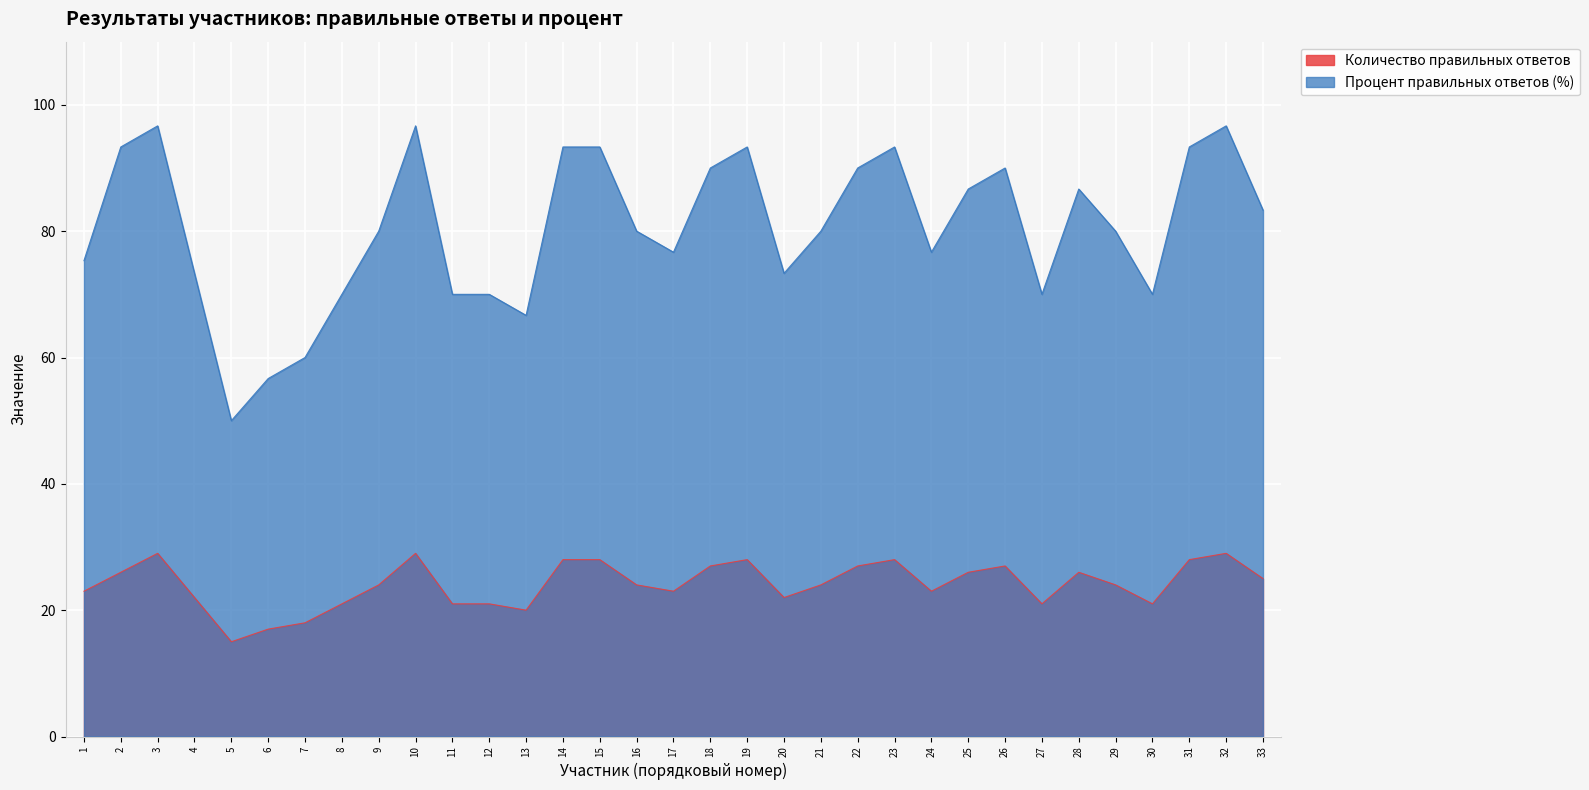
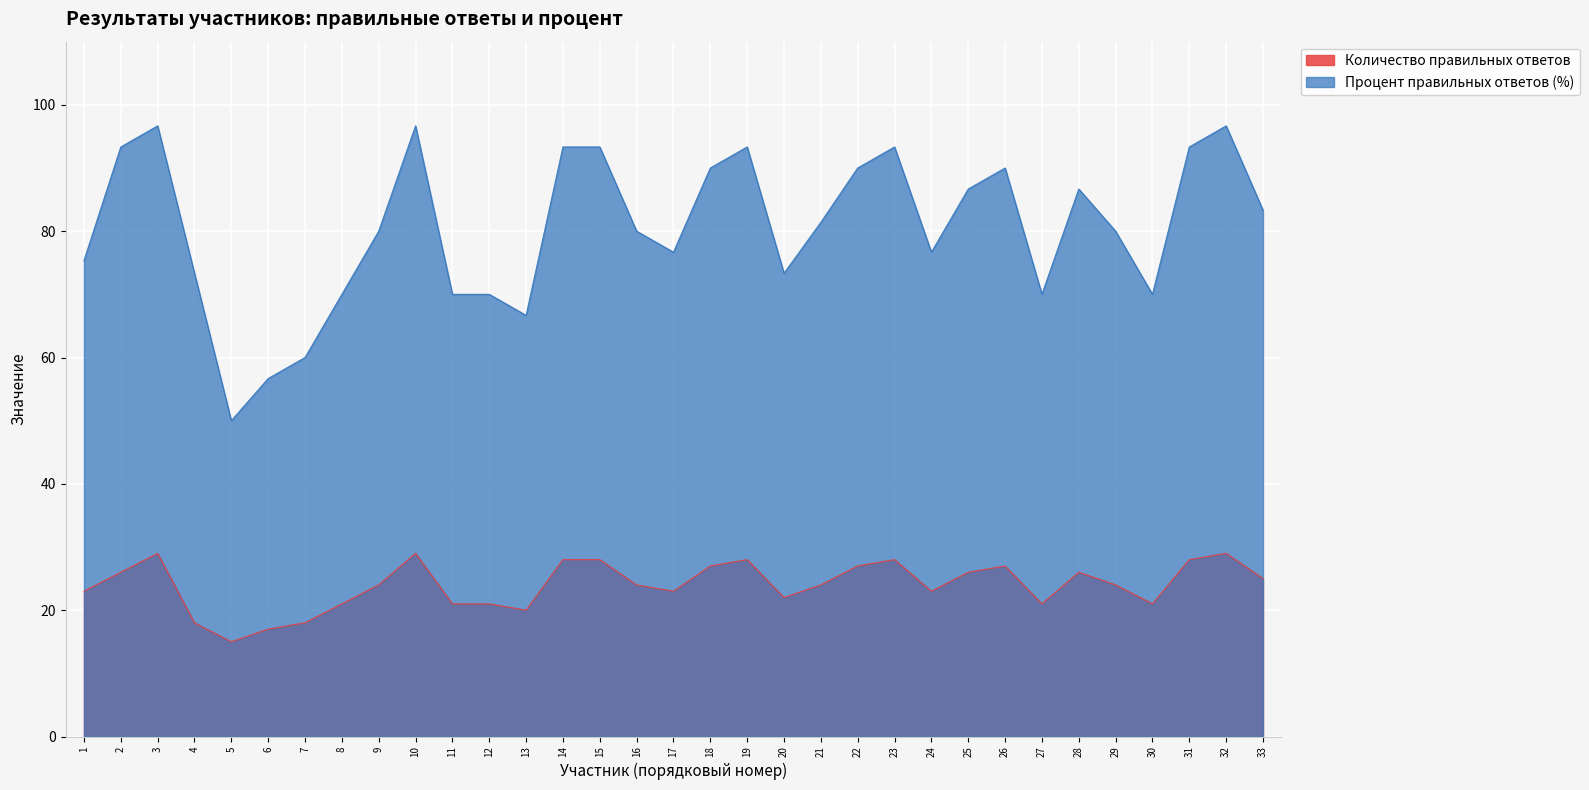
Количество правильных ответов, 4: 22 -> 18
Процент правильных ответов (%), 21: 80 -> 81
